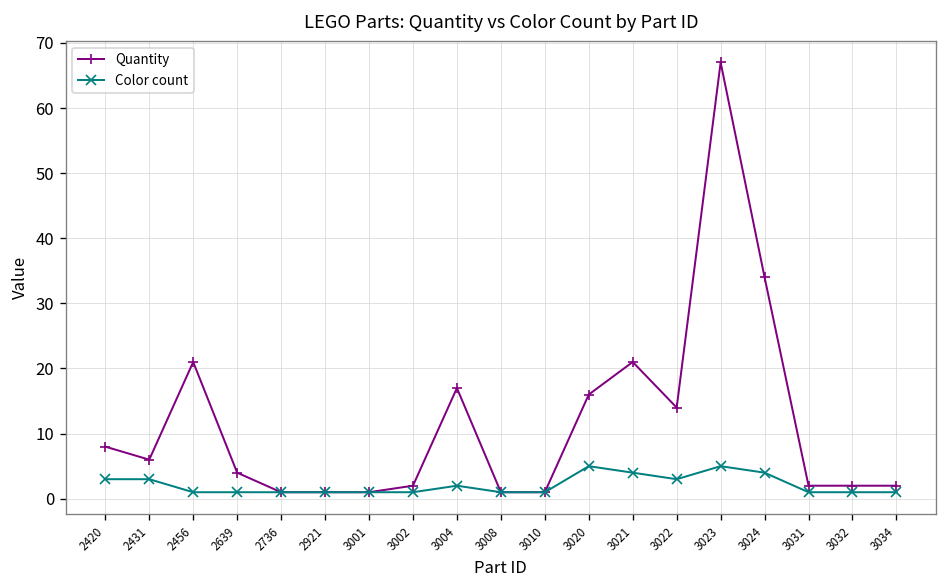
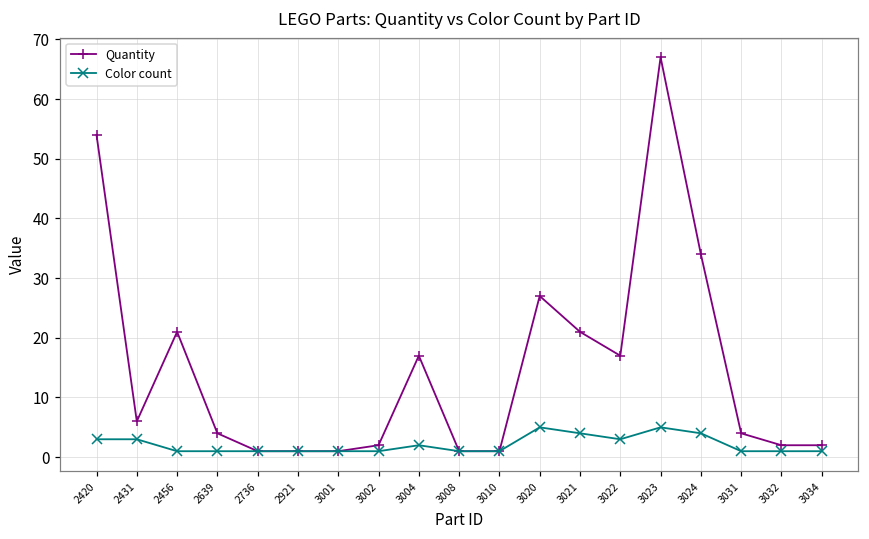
Quantity, 2420: 8 -> 54
Quantity, 3020: 16 -> 27
Quantity, 3022: 14 -> 17
Quantity, 3031: 2 -> 4
